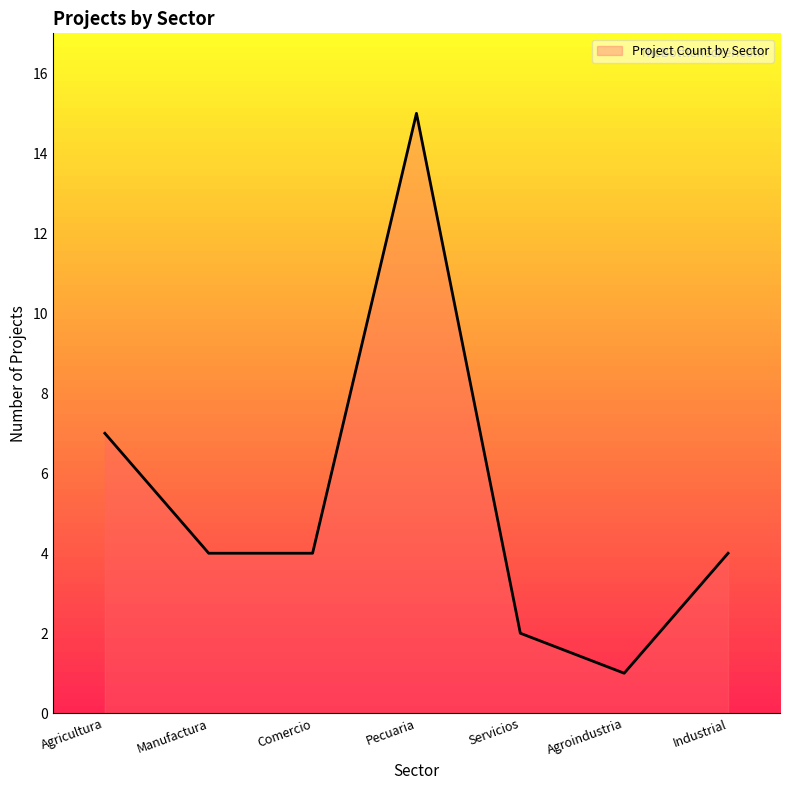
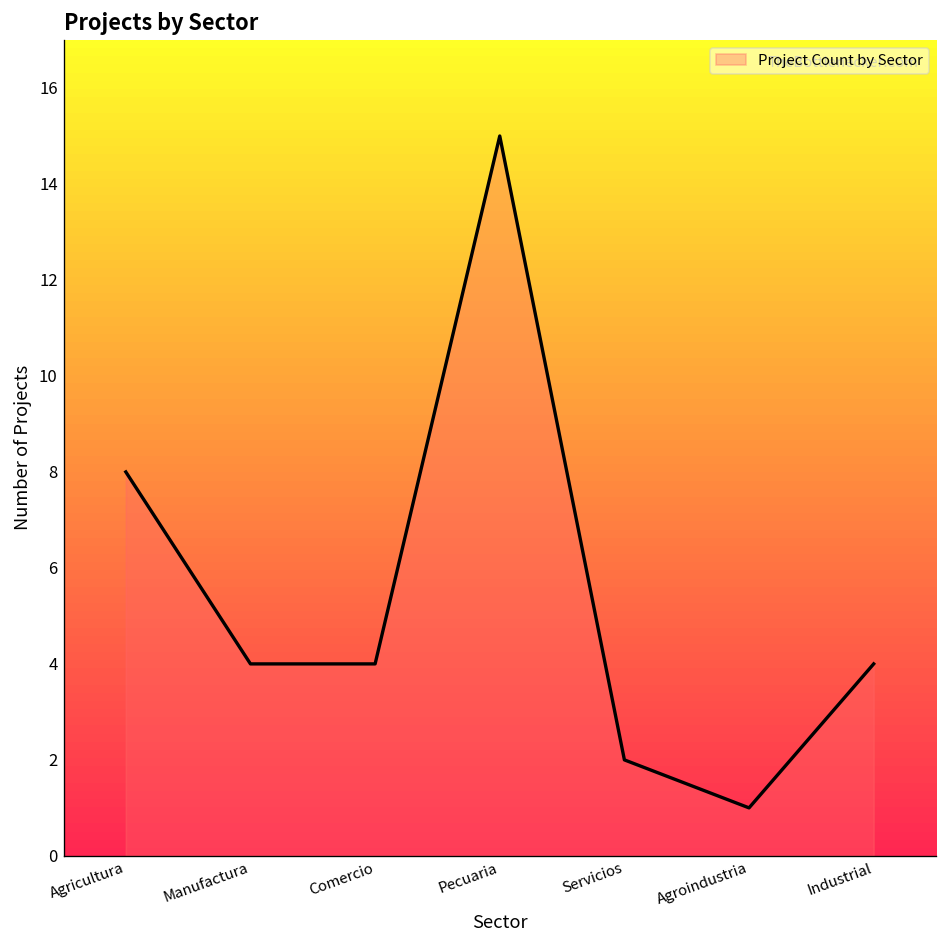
Agricultura: 7 -> 8
